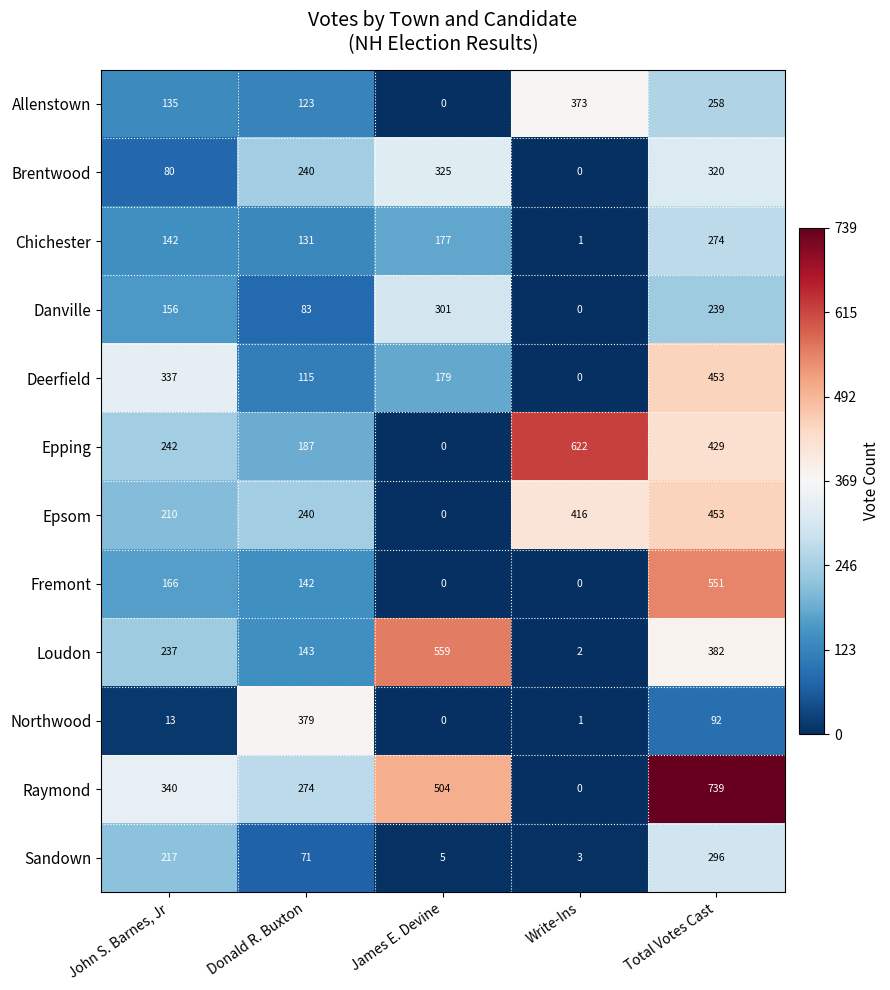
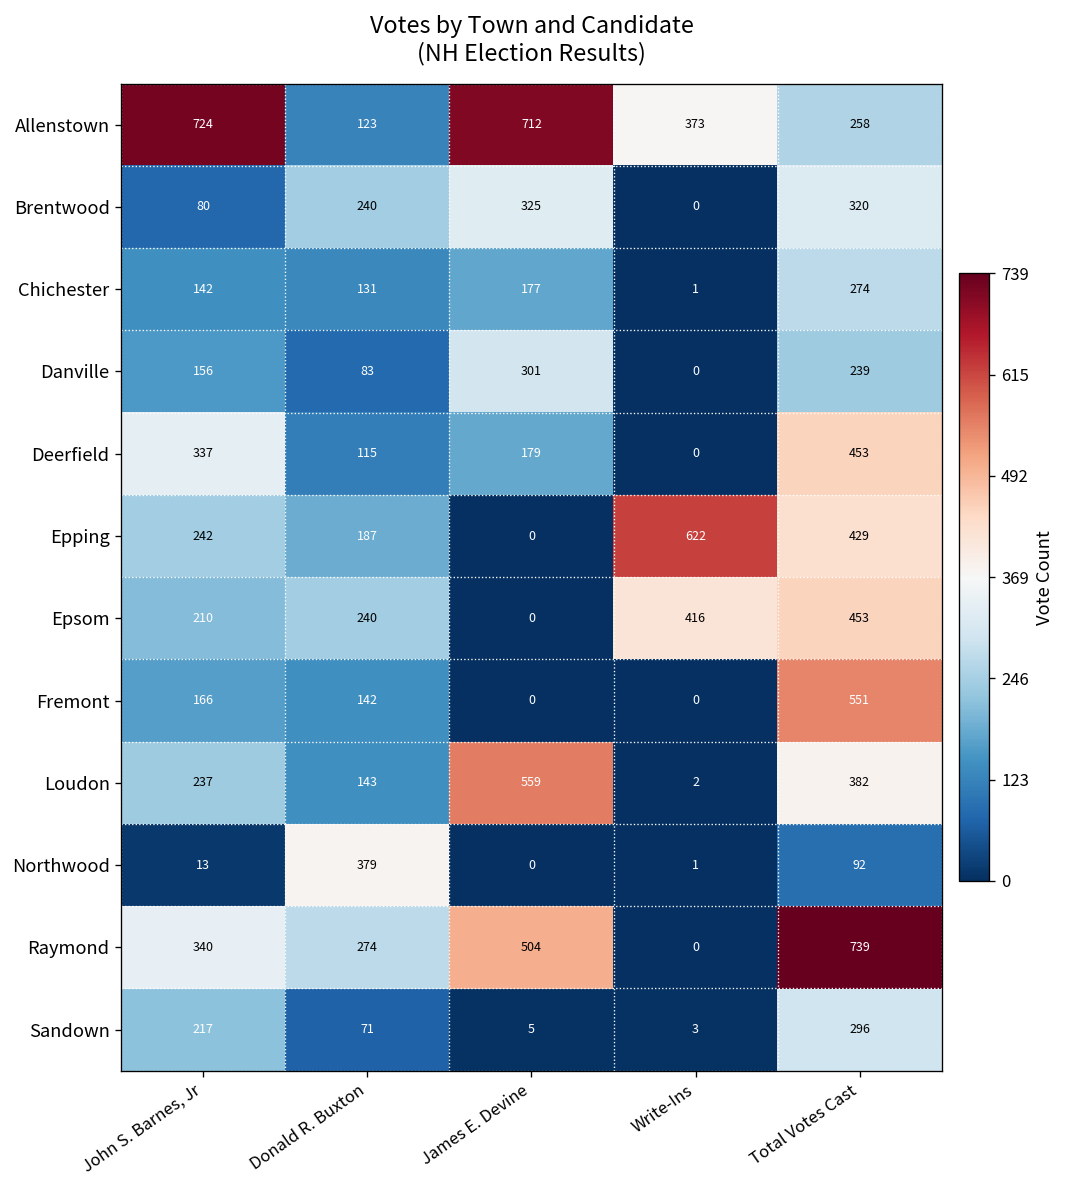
Allenstown, John S. Barnes, Jr: 135 -> 724
Allenstown, James E. Devine: 0 -> 712
